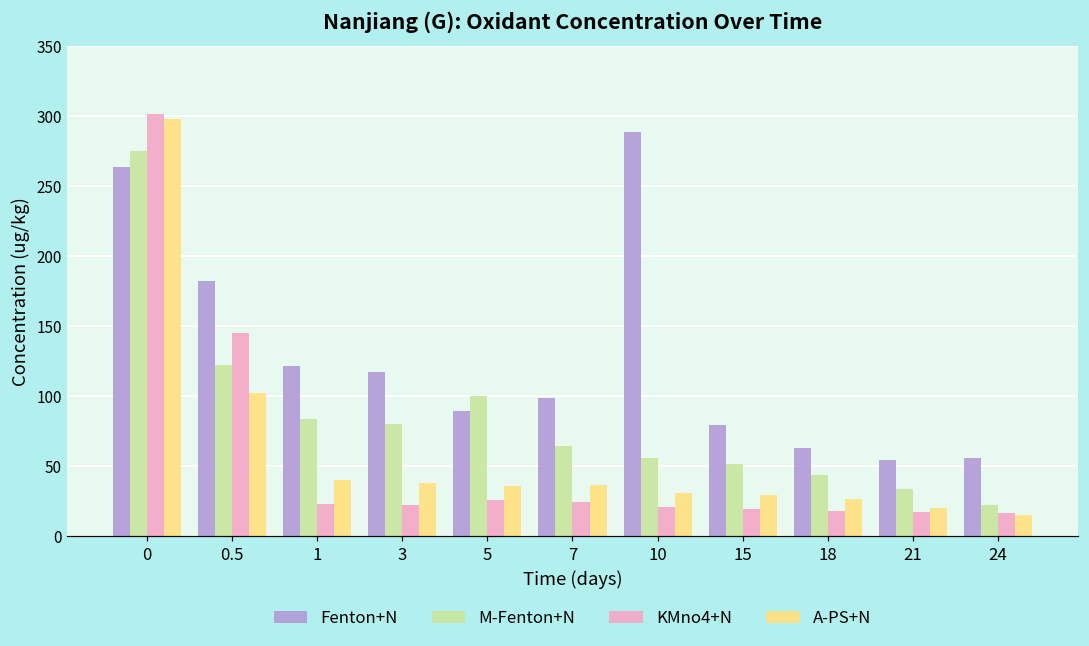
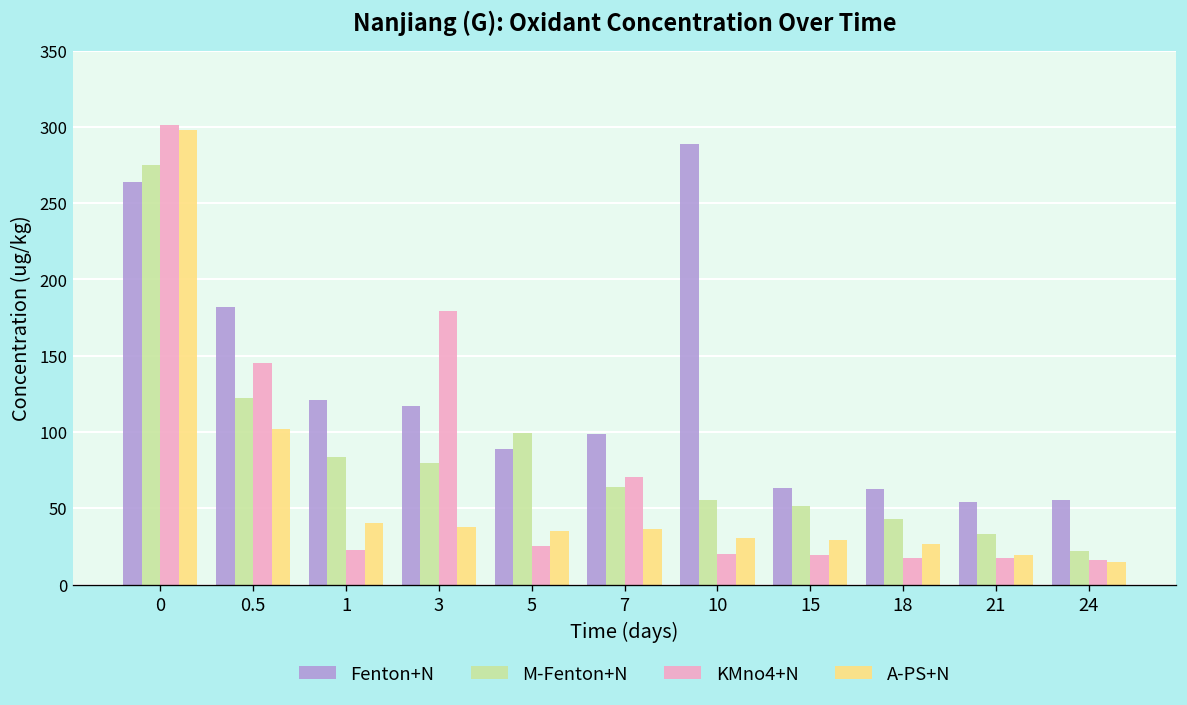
KMno4+N, 3: 22 -> 179
KMno4+N, 7: 24 -> 71
Fenton+N, 15: 79 -> 64
